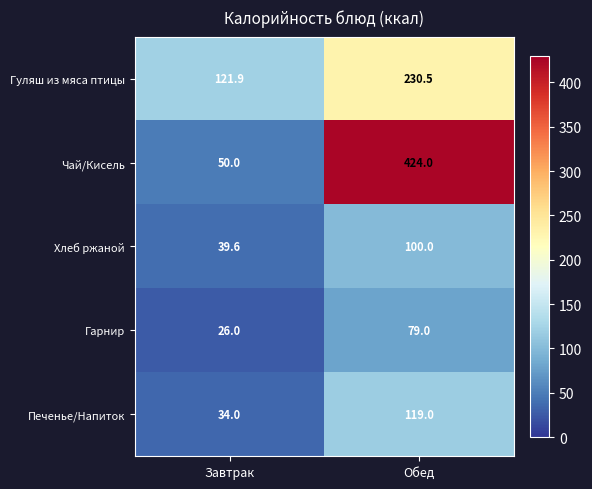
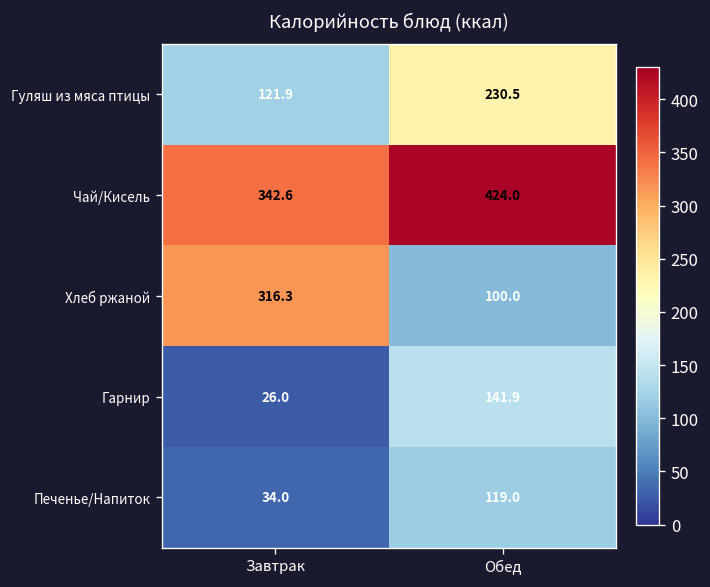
Чай/Кисель, Завтрак: 50.0 -> 342.6
Хлеб ржаной, Завтрак: 39.6 -> 316.3
Гарнир, Обед: 79.0 -> 141.9
